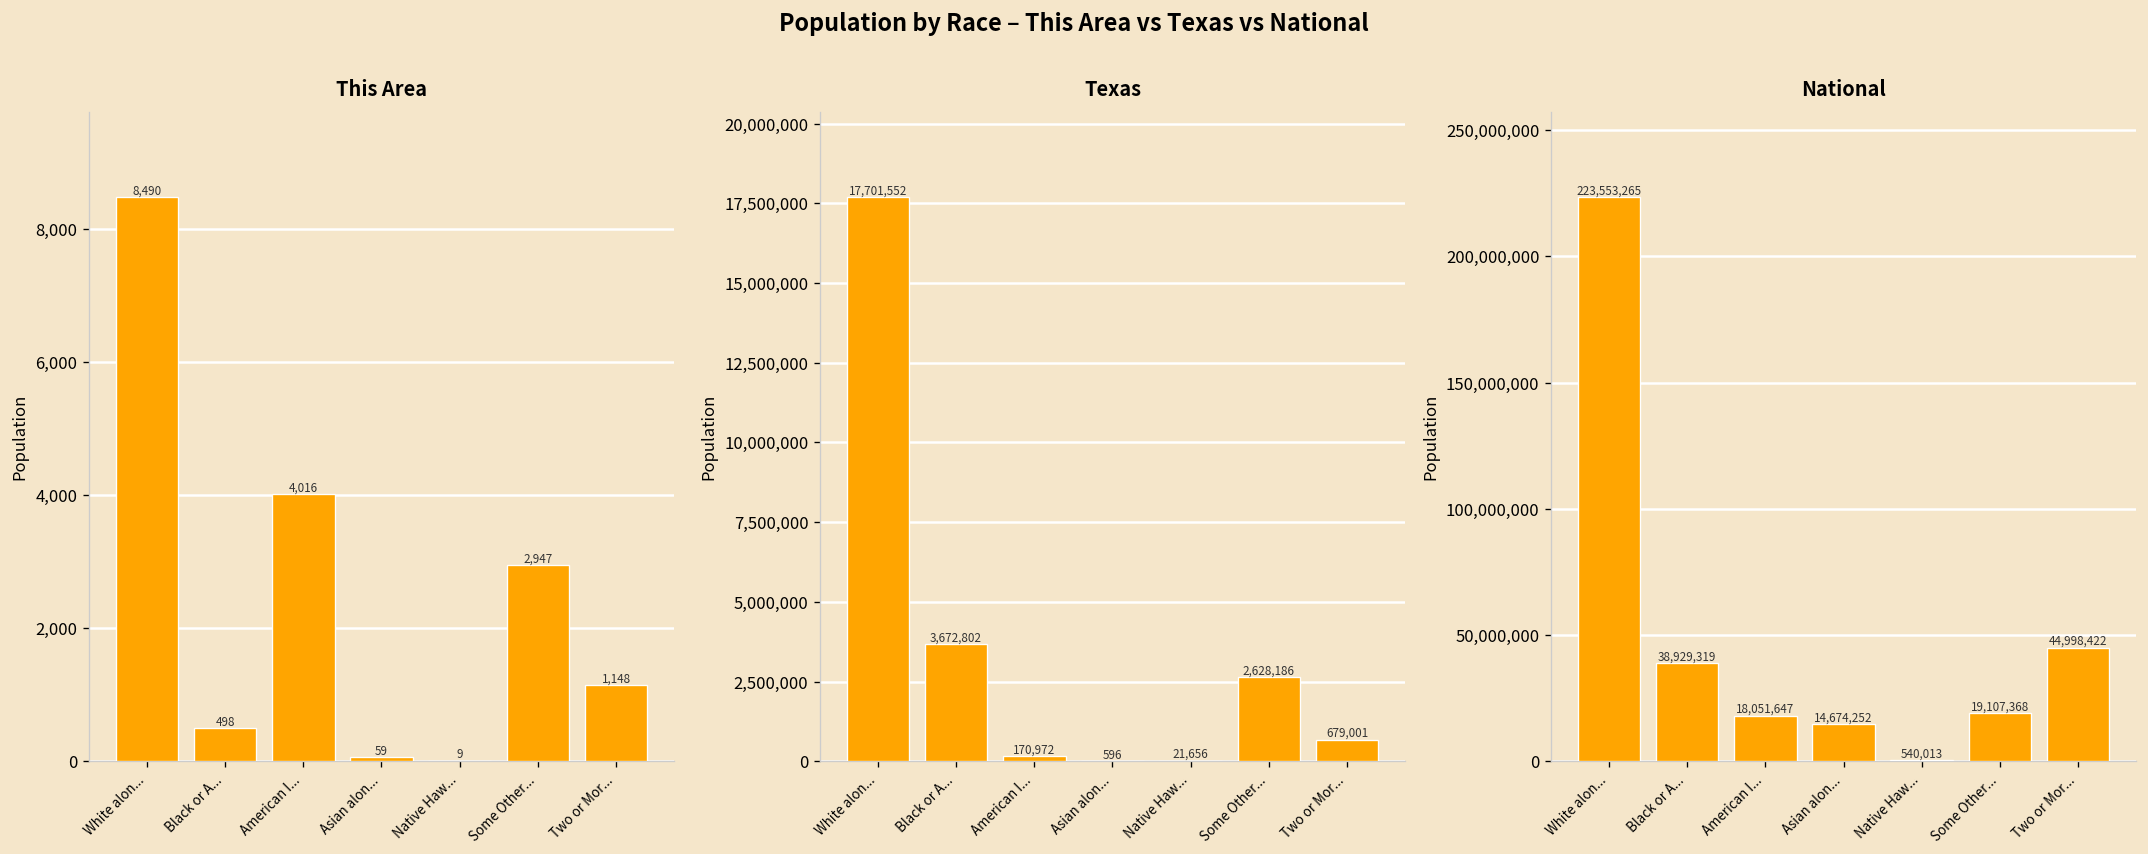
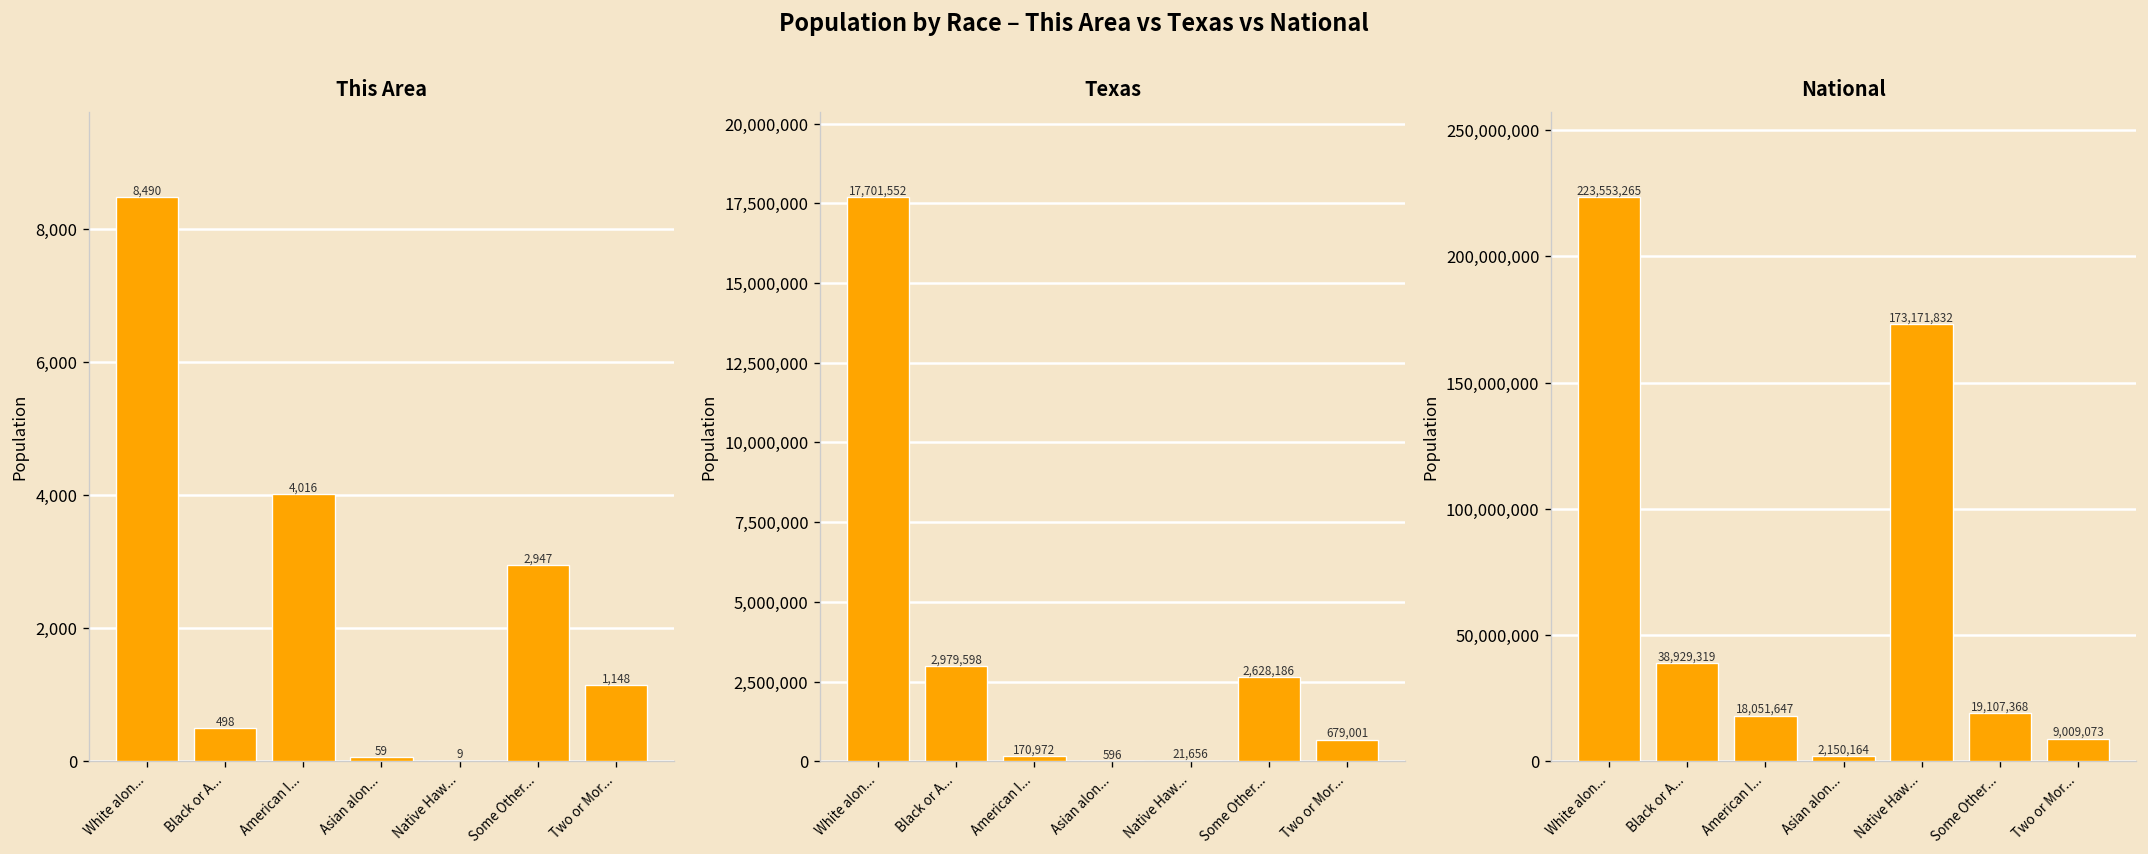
Texas, Black or A...: 3,672,802 -> 2,979,598
National, Asian alon...: 14,674,252 -> 2,150,164
National, Native Haw...: 540,013 -> 173,171,832
National, Two or Mor...: 44,998,422 -> 9,009,073
